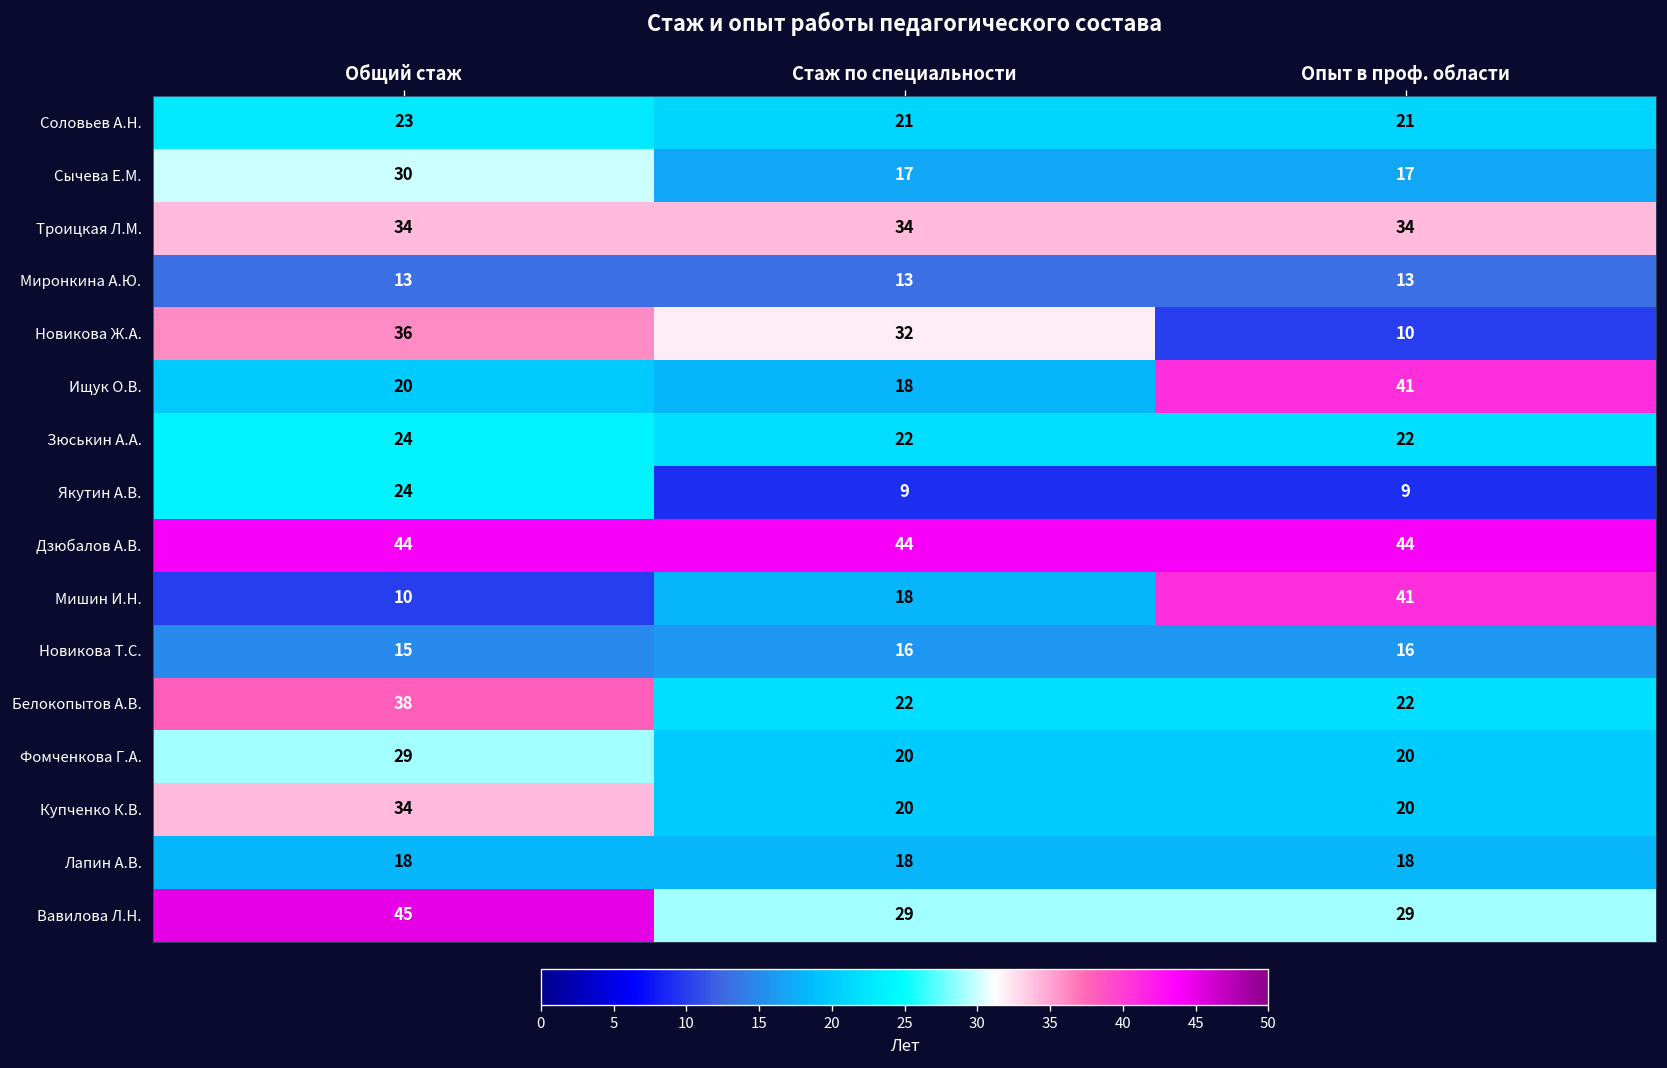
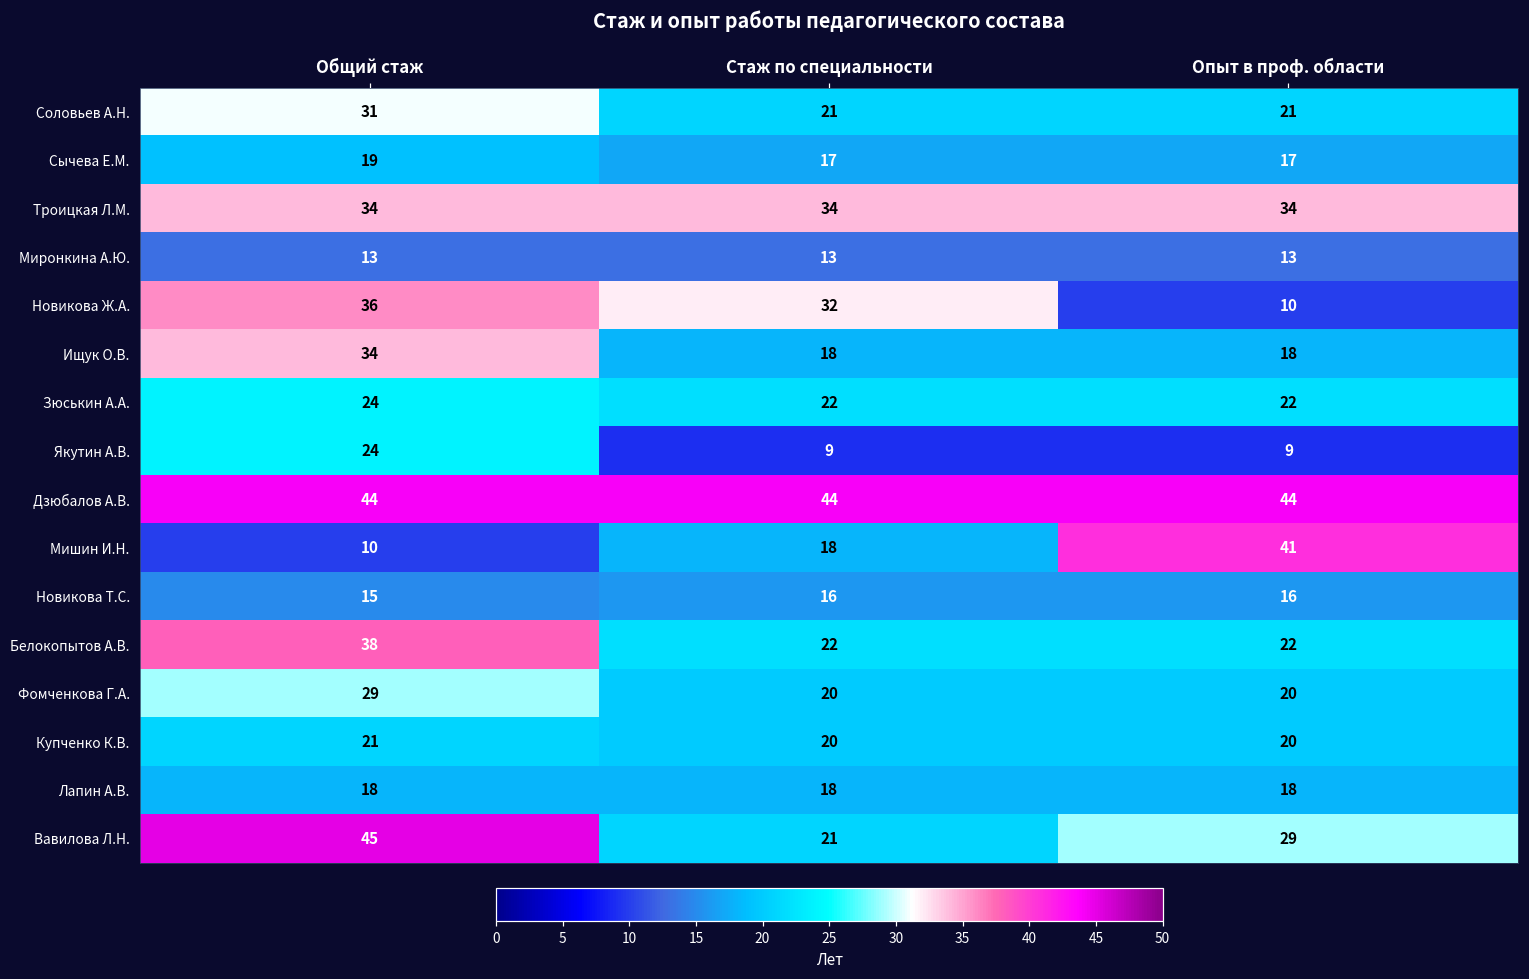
Соловьев А.Н., Общий стаж: 23 -> 31
Сычева Е.М., Общий стаж: 30 -> 19
Ищук О.В., Общий стаж: 20 -> 34
Ищук О.В., Опыт в проф. области: 41 -> 18
Купченко К.В., Общий стаж: 34 -> 21
Вавилова Л.Н., Стаж по специальности: 29 -> 21
